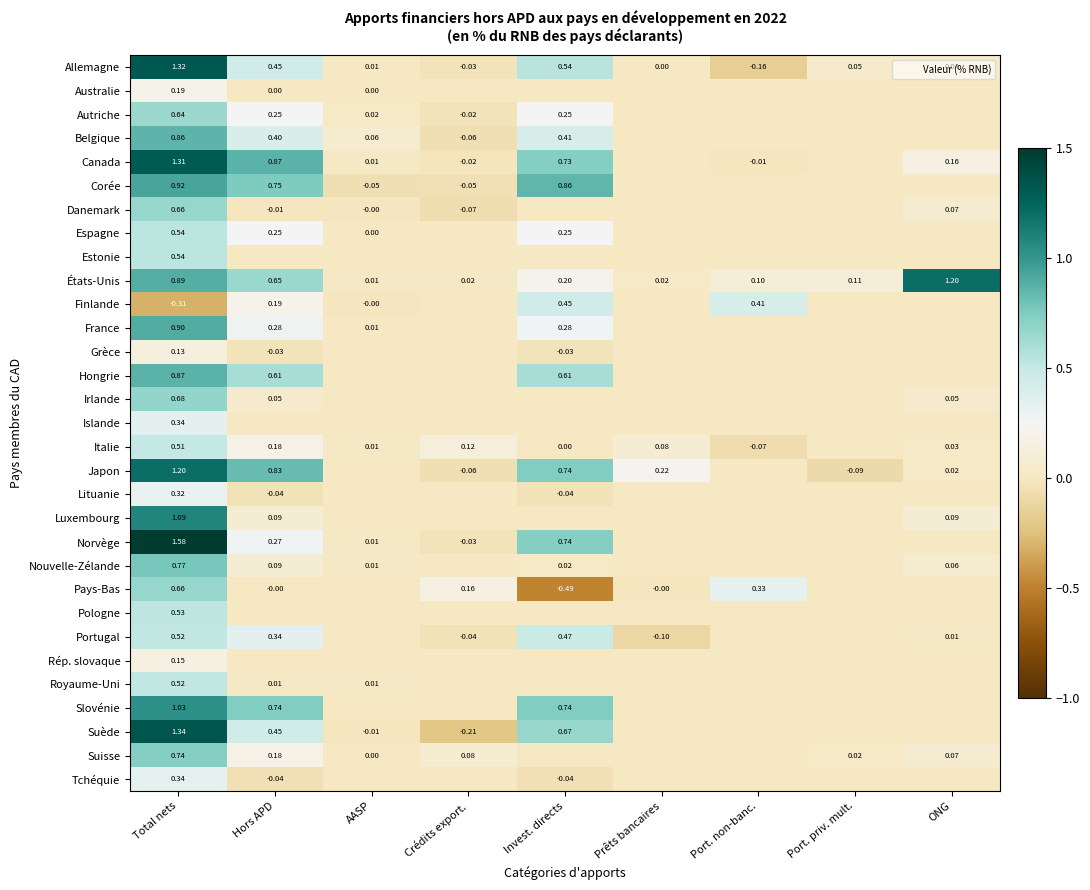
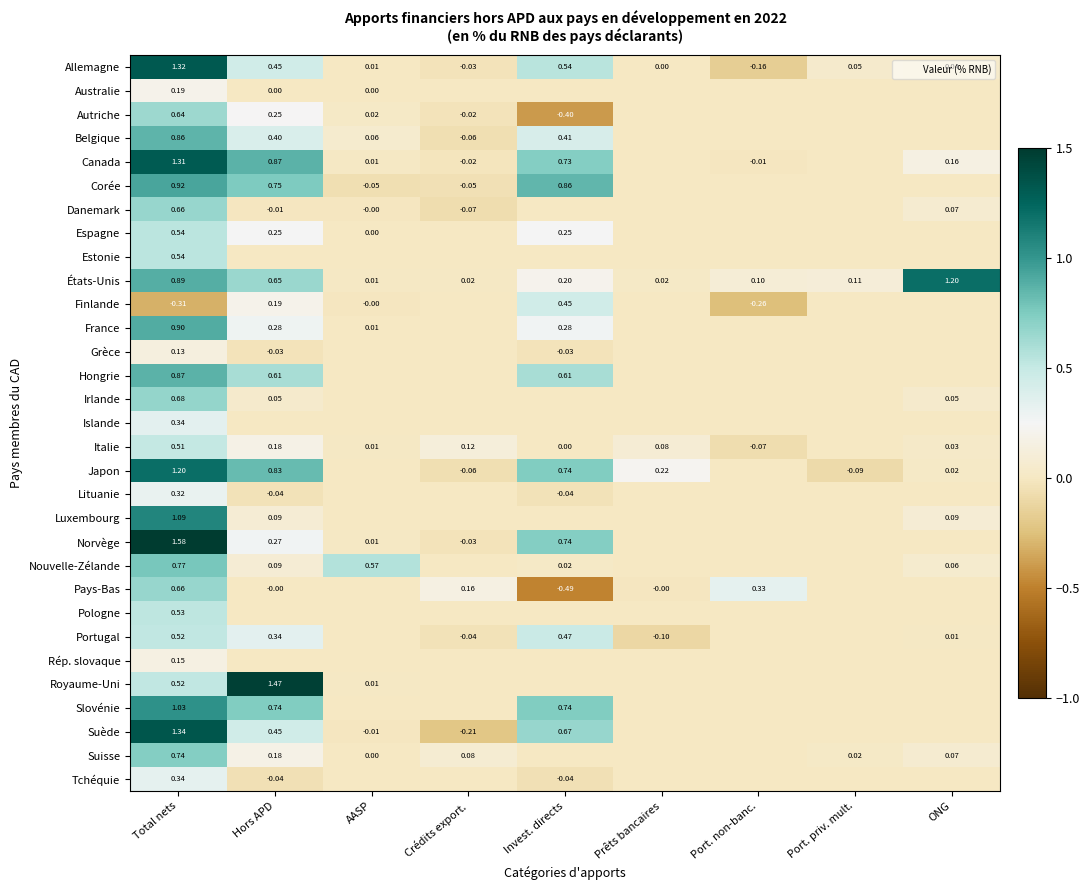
Autriche, Invest. directs: 0.25 -> -0.40
Finlande, Port. non-banc.: 0.41 -> -0.26
Nouvelle-Zélande, AASP: 0.01 -> 0.57
Royaume-Uni, Hors APD: 0.01 -> 1.47
